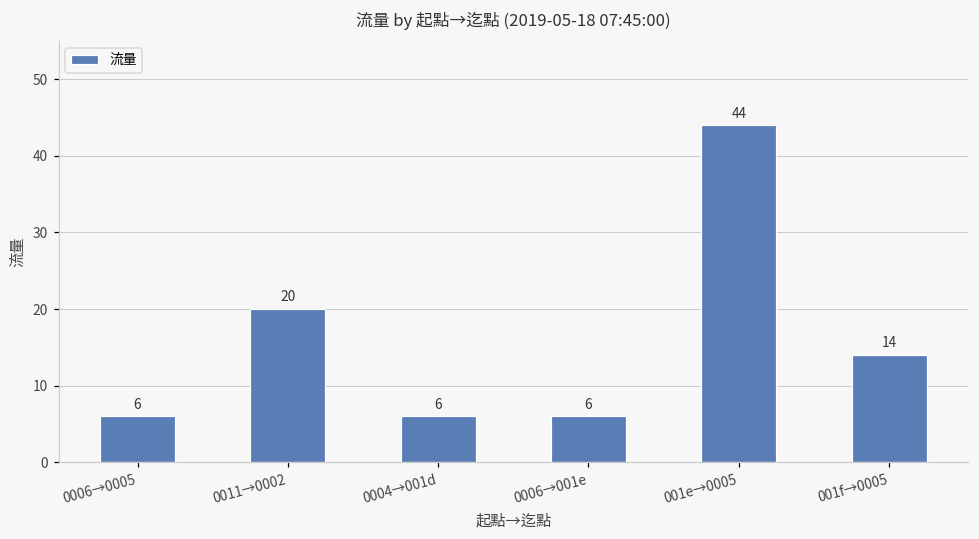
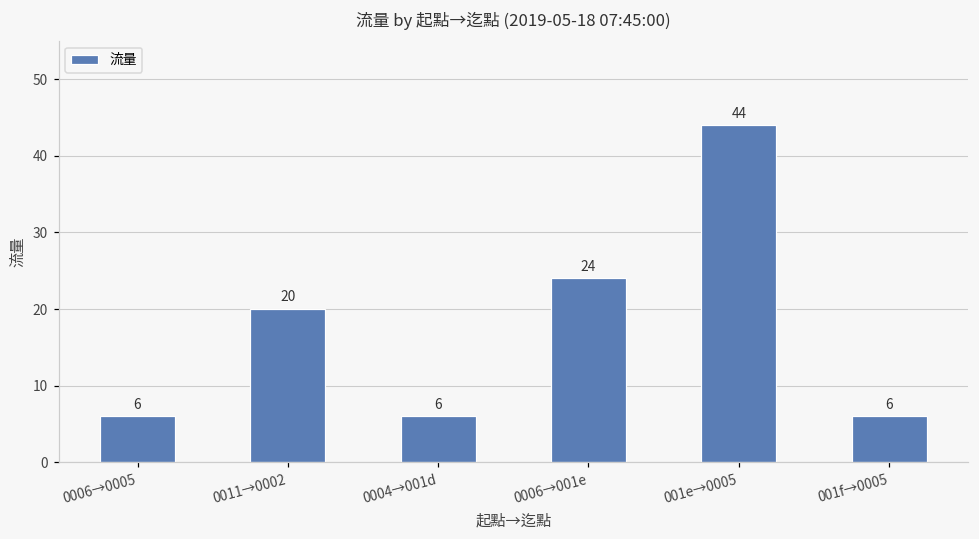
0006→001e: 6 -> 24
001f→0005: 14 -> 6
